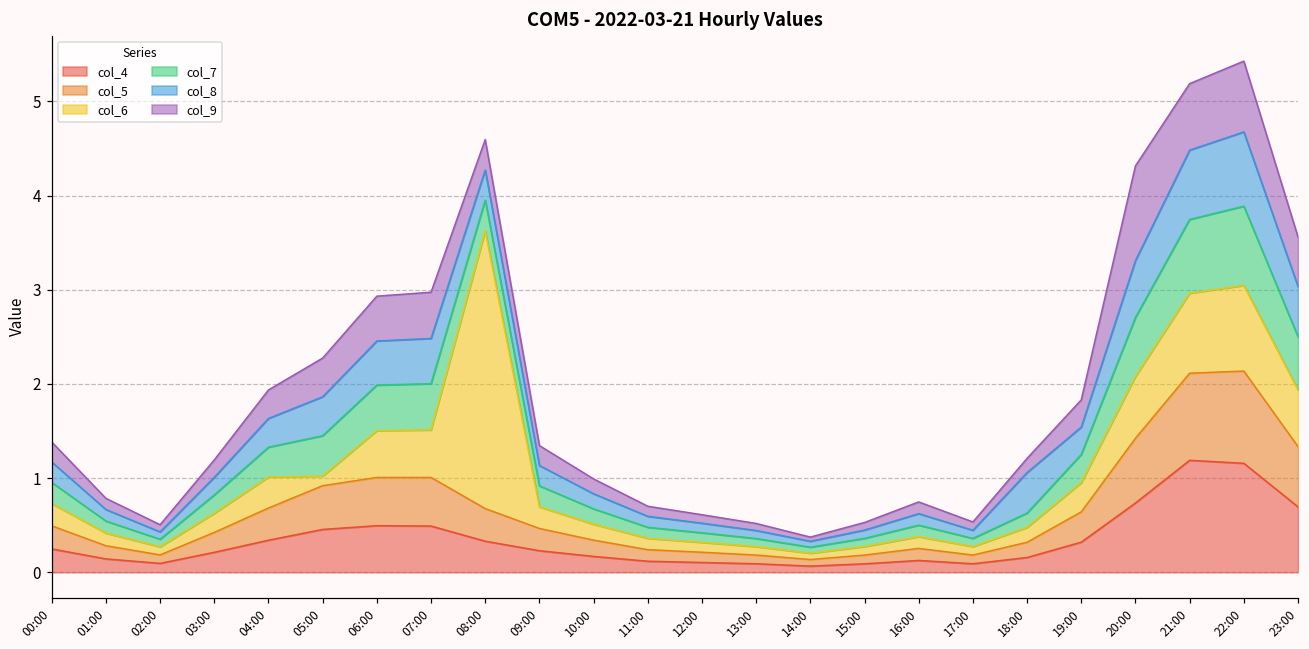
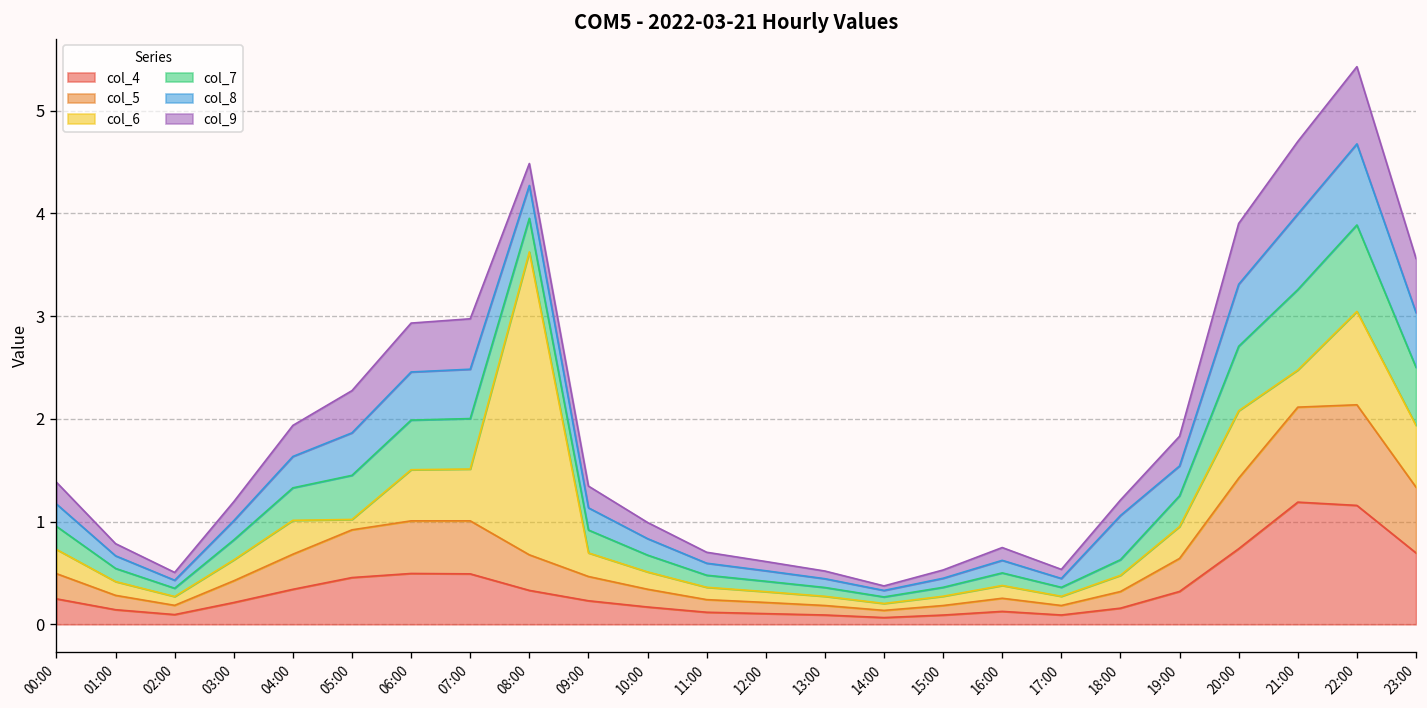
col_9, 08:00: 0.3 -> 0.2
col_9, 20:00: 1.0 -> 0.6
col_6, 21:00: 0.8 -> 0.4
